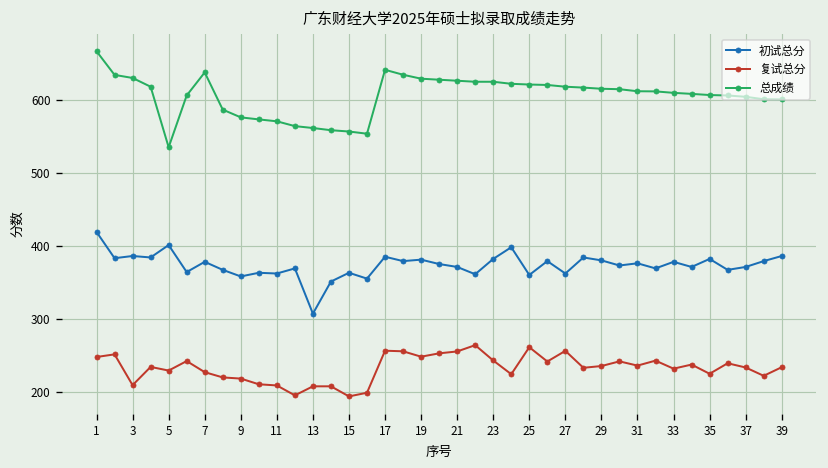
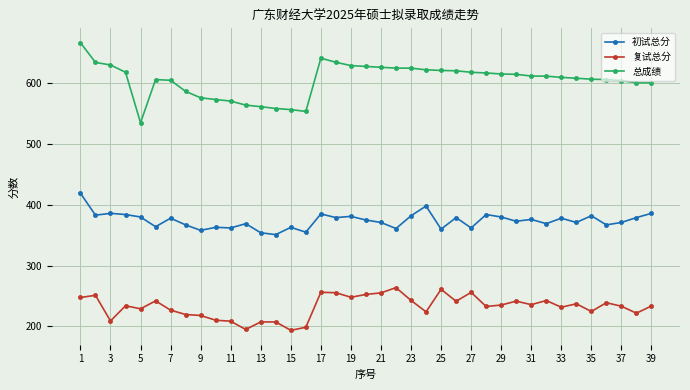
初试总分, 5: 400 -> 380
总成绩, 7: 640 -> 600
初试总分, 13: 310 -> 350
